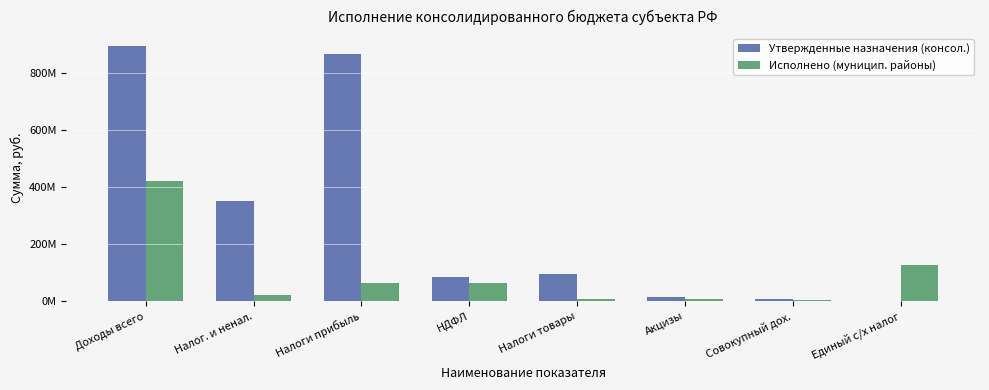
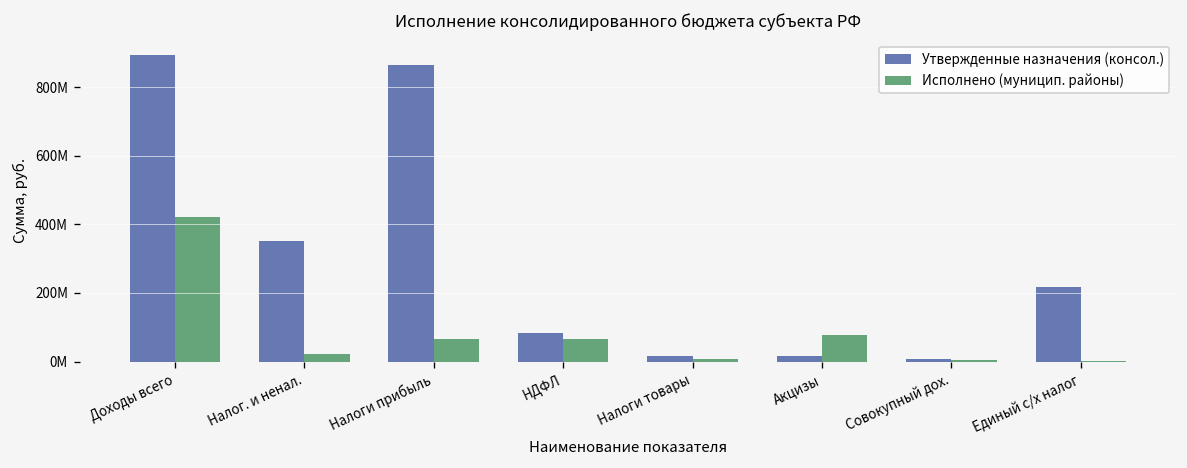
Утвержденные назначения (консол.), Налоги товары: 100000000 -> 20000000
Исполнено (муницип. районы), Акцизы: 10000000 -> 80000000
Утвержденные назначения (консол.), Единый с/х налог: 0 -> 220000000
Исполнено (муницип. районы), Единый с/х налог: 130000000 -> 0
